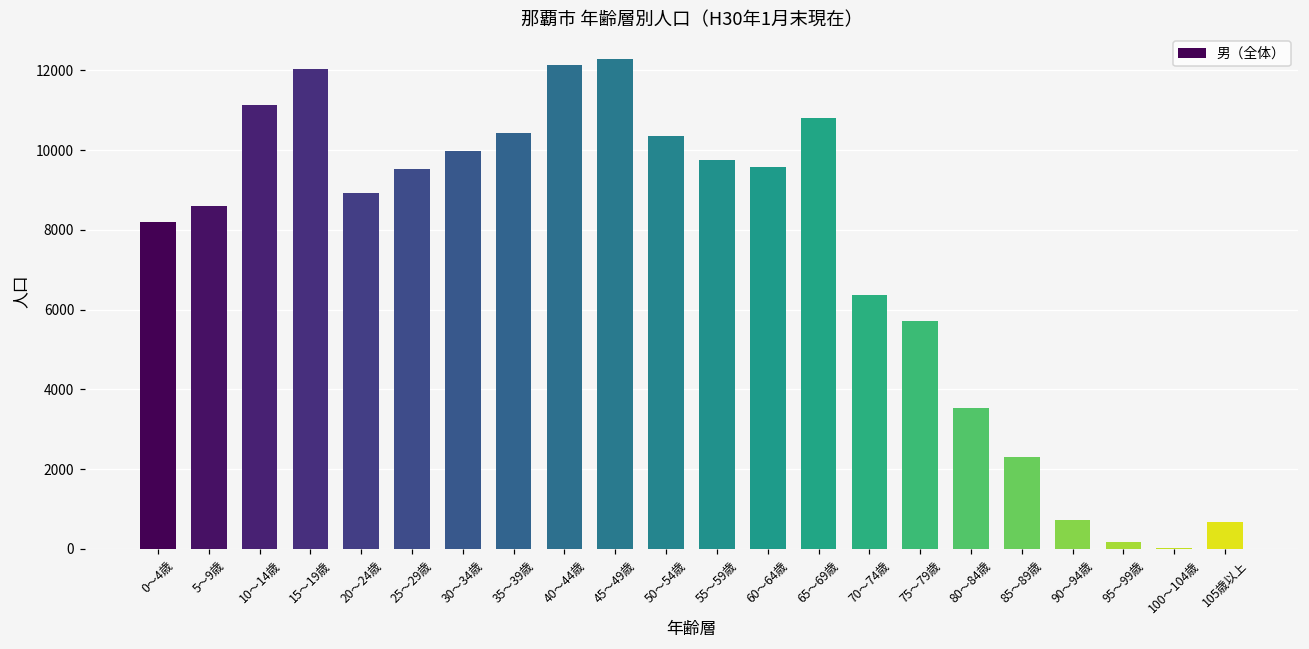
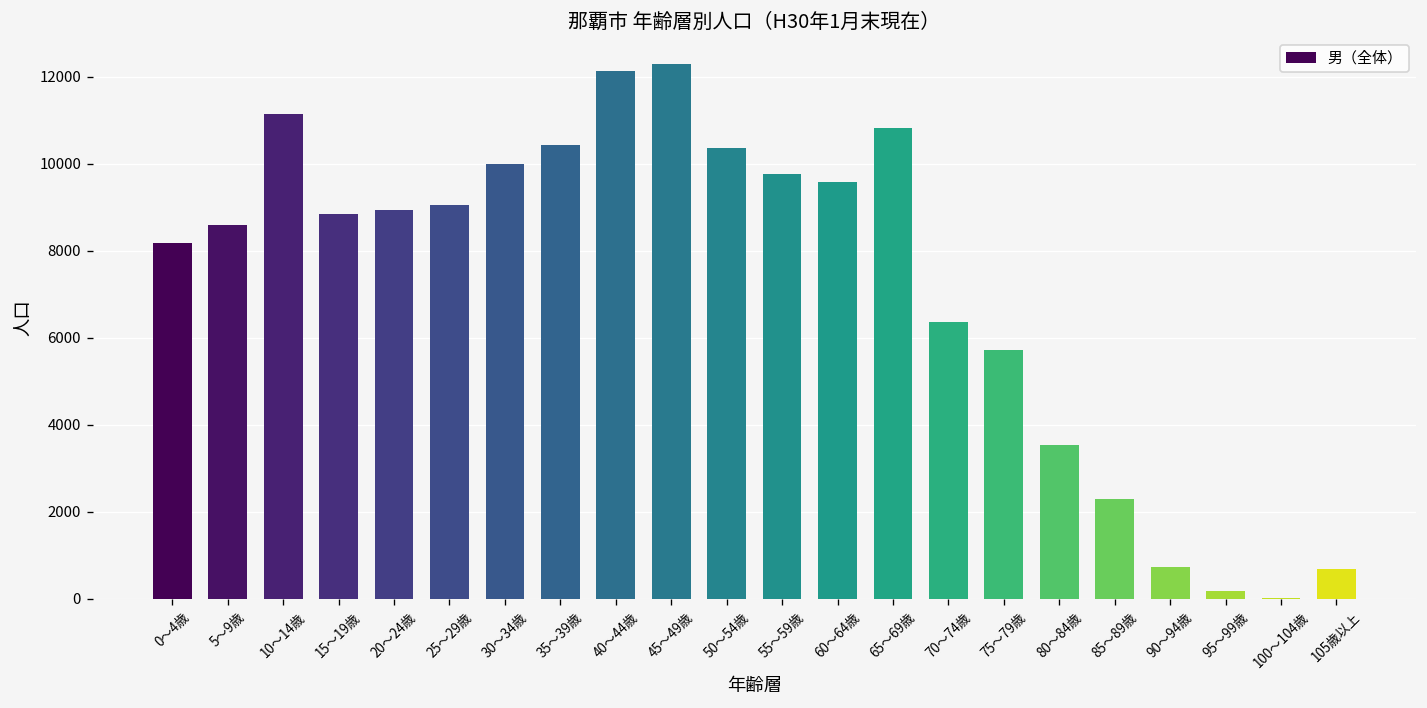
15～19歳: 12000 -> 8800
25～29歳: 9500 -> 9100
